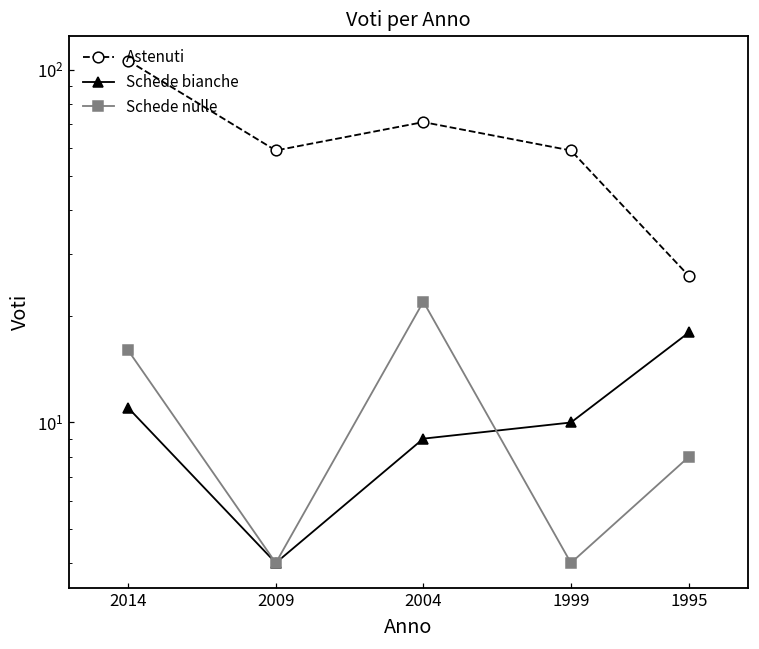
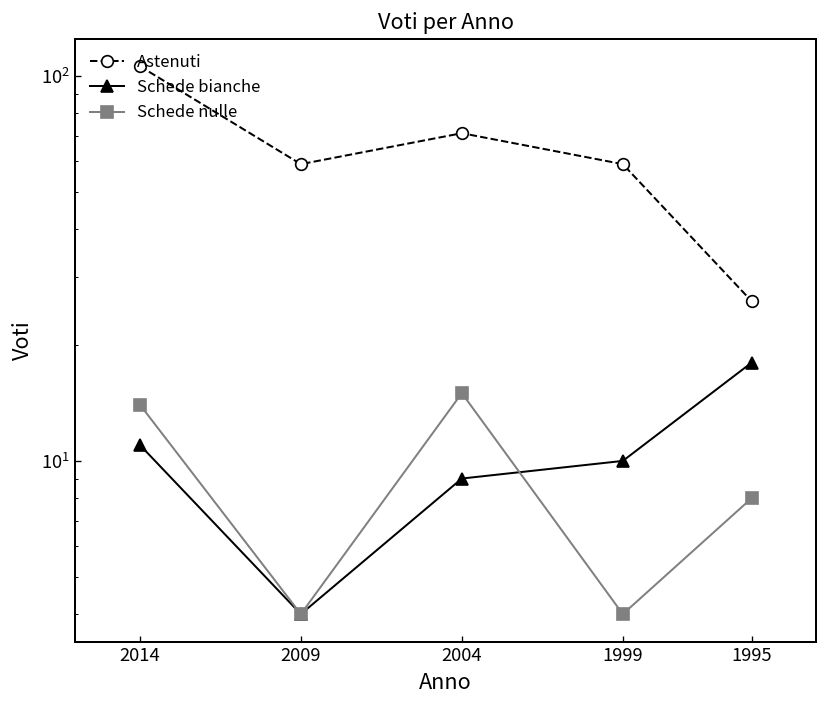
Schede nulle, 2014: 16 -> 14
Schede nulle, 2004: 22 -> 15
